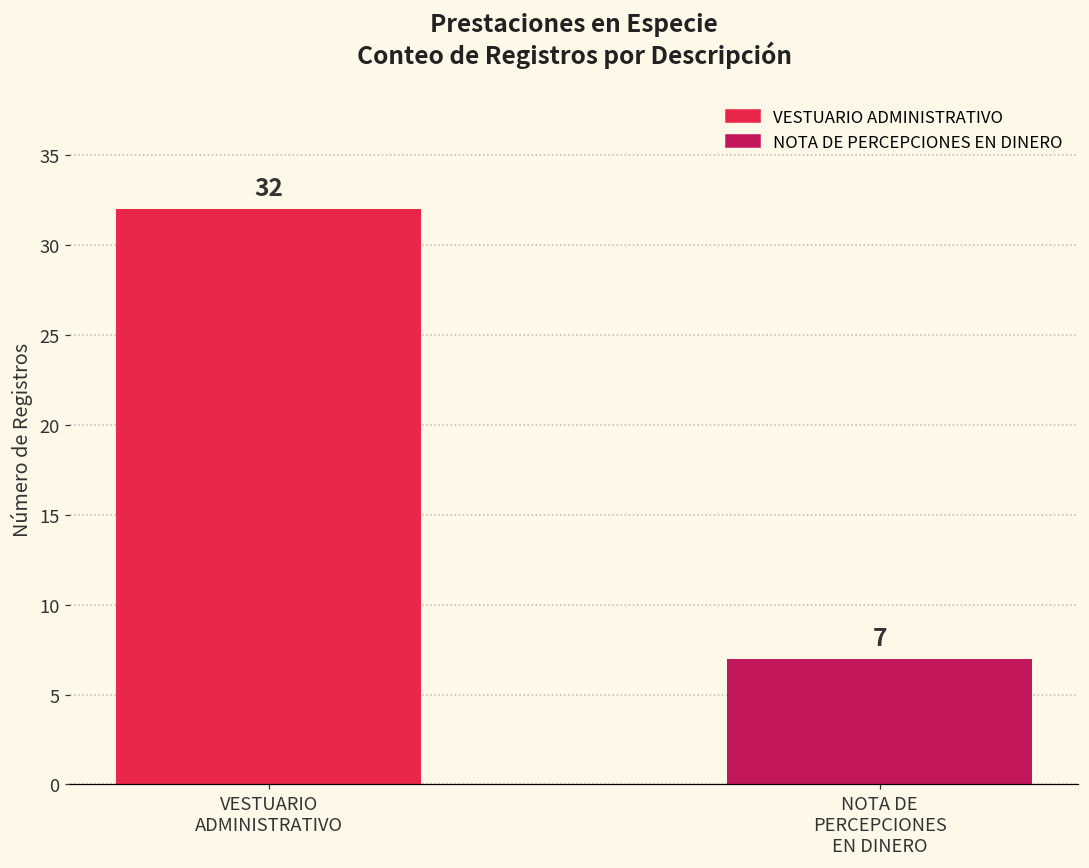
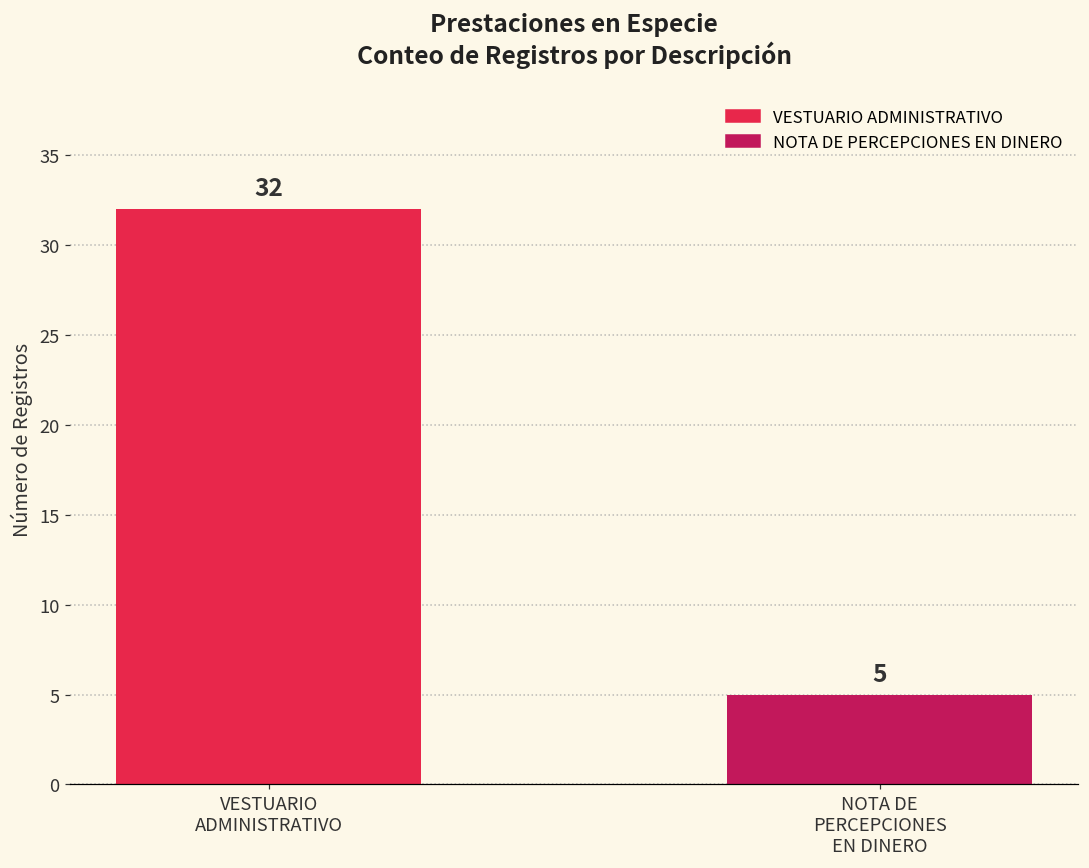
NOTA DE PERCEPCIONES EN DINERO: 7 -> 5
